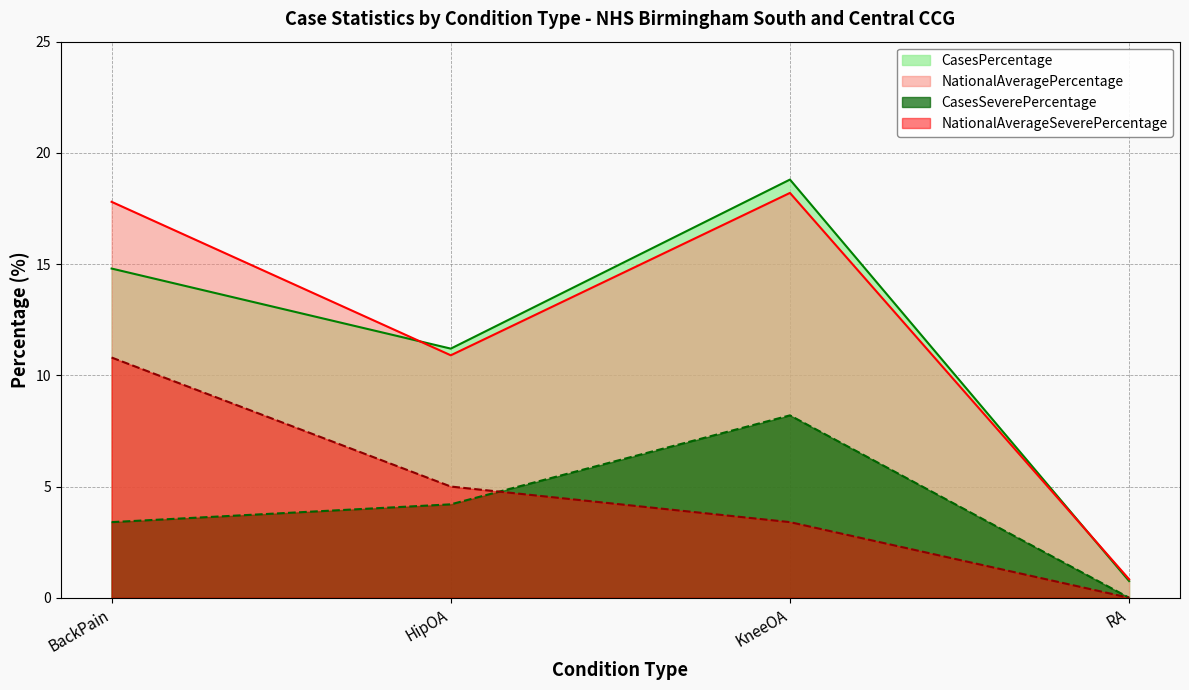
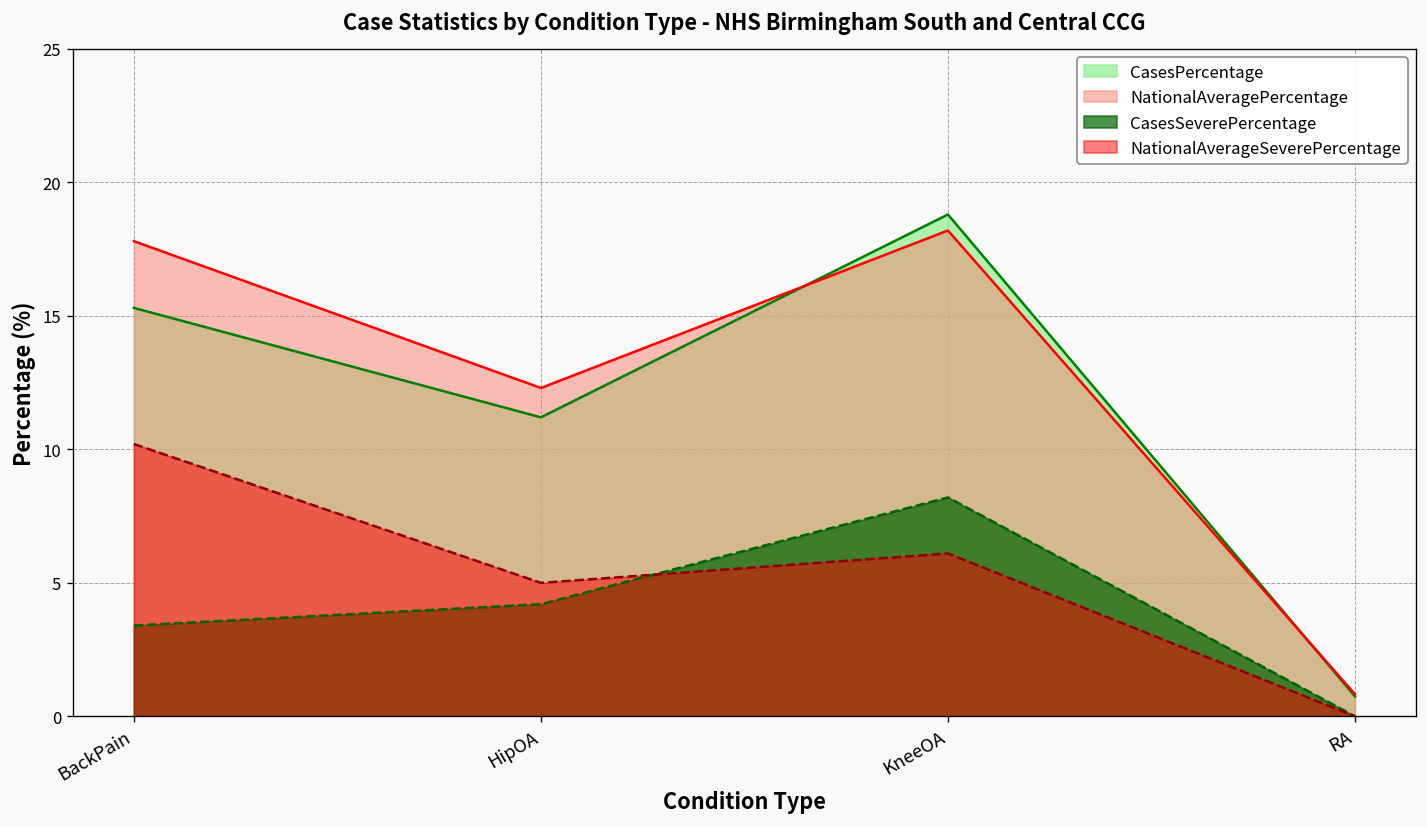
CasesPercentage, BackPain: 14.8 -> 15.3
NationalAverageSeverePercentage, BackPain: 10.8 -> 10.2
NationalAveragePercentage, HipOA: 10.9 -> 12.3
NationalAverageSeverePercentage, KneeOA: 3.4 -> 6.1
